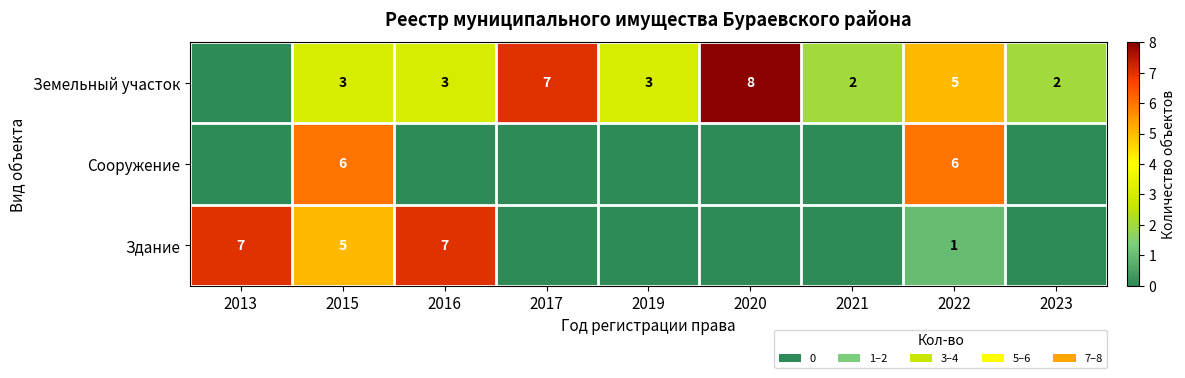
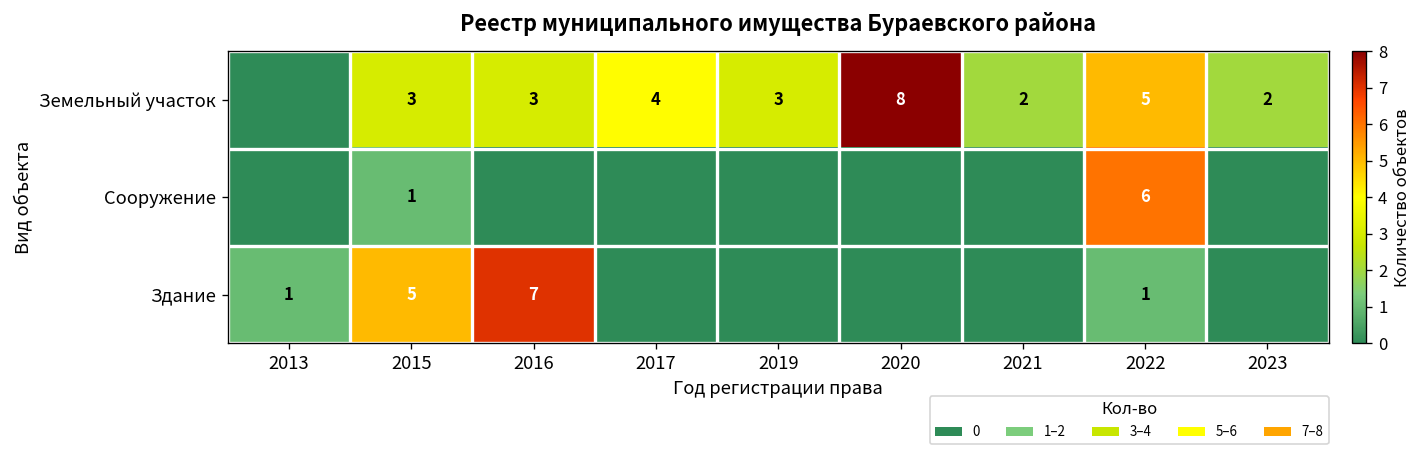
Земельный участок, 2017: 7 -> 4
Сооружение, 2015: 6 -> 1
Здание, 2013: 7 -> 1
